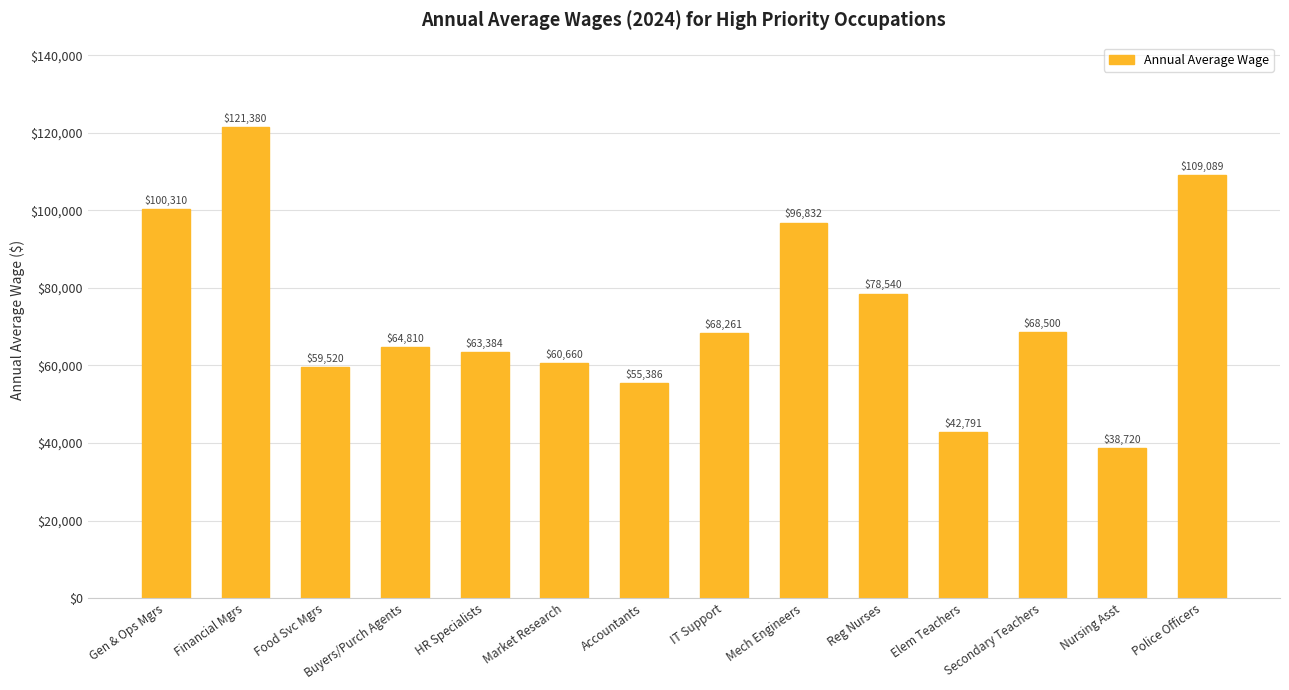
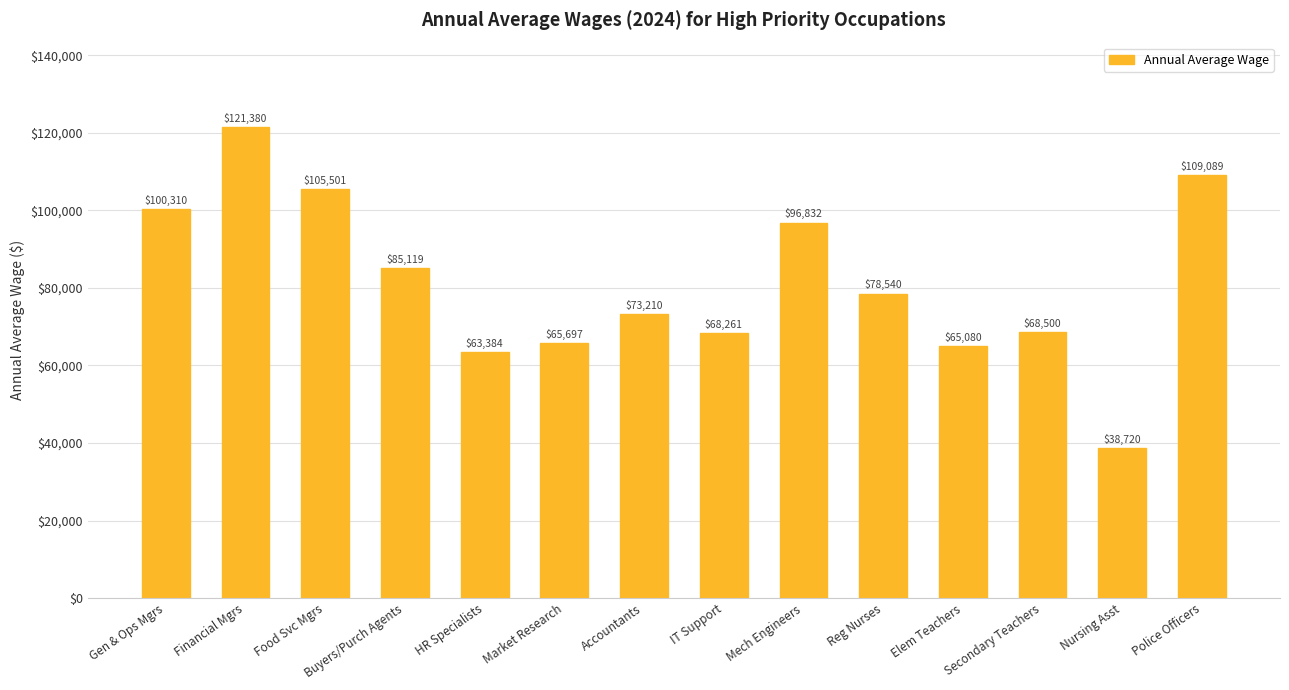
Food Svc Mgrs: $59,520 -> $105,501
Buyers/Purch Agents: $64,810 -> $85,119
Market Research: $60,660 -> $65,697
Accountants: $55,386 -> $73,210
Elem Teachers: $42,791 -> $65,080
